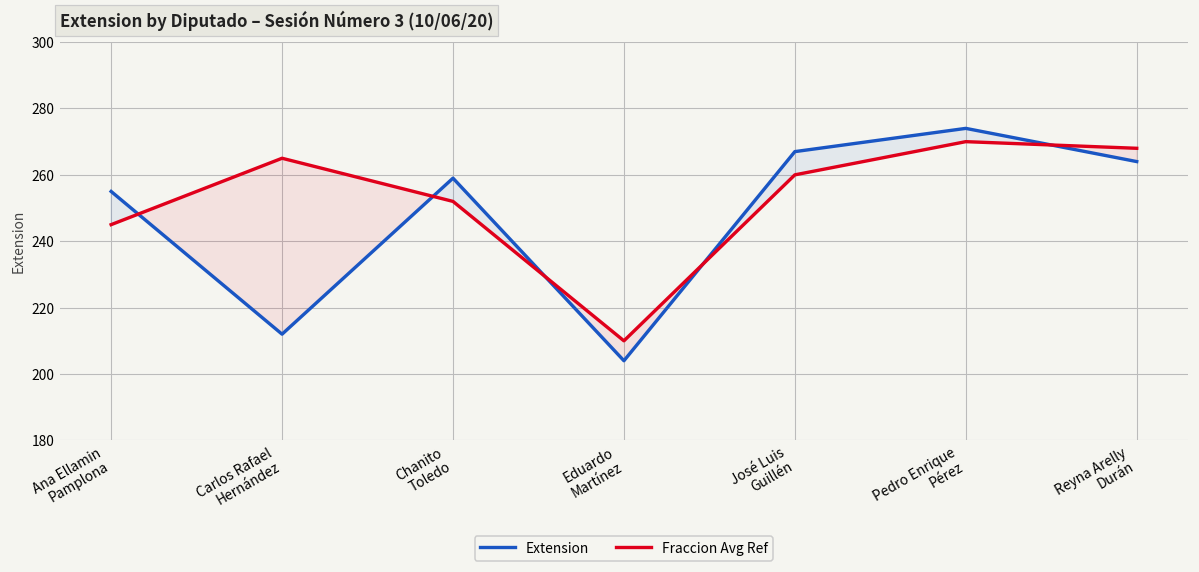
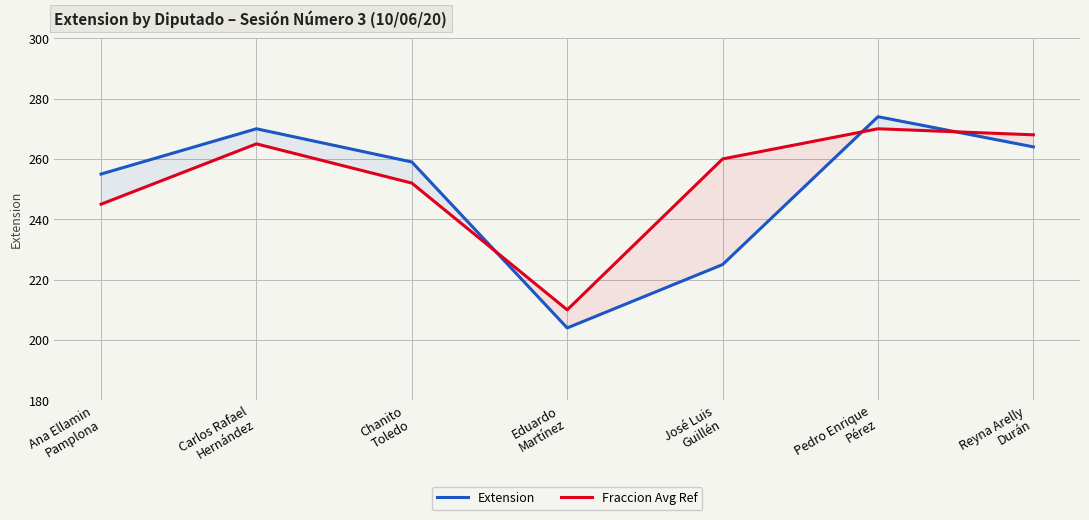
Extension, Carlos Rafael Hernández: 212 -> 270
Extension, José Luis Guillén: 267 -> 225
